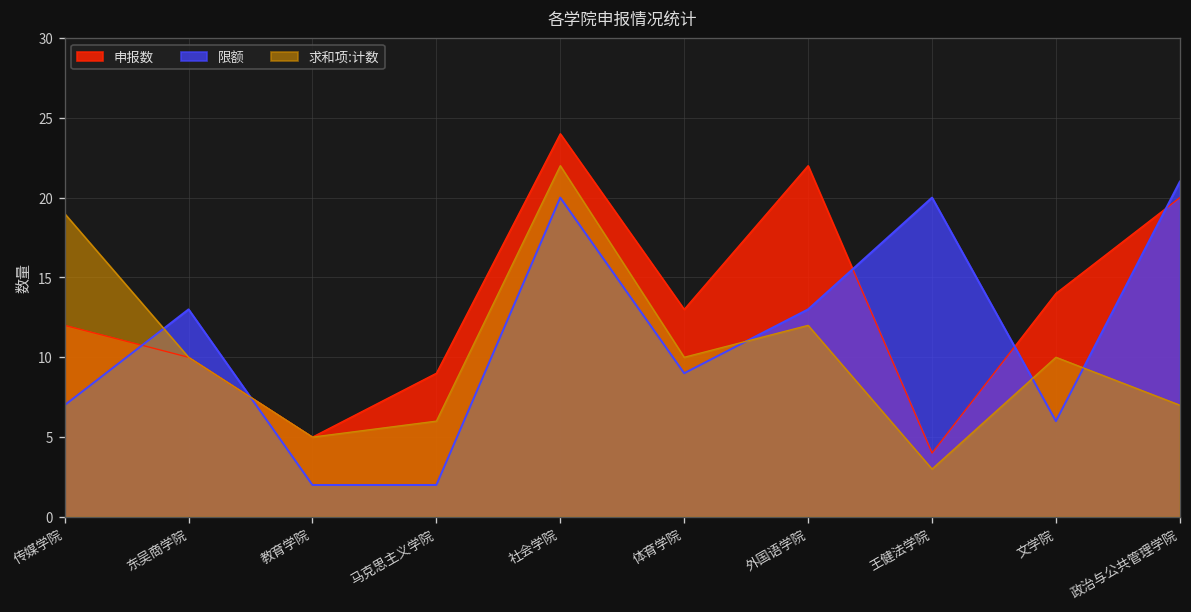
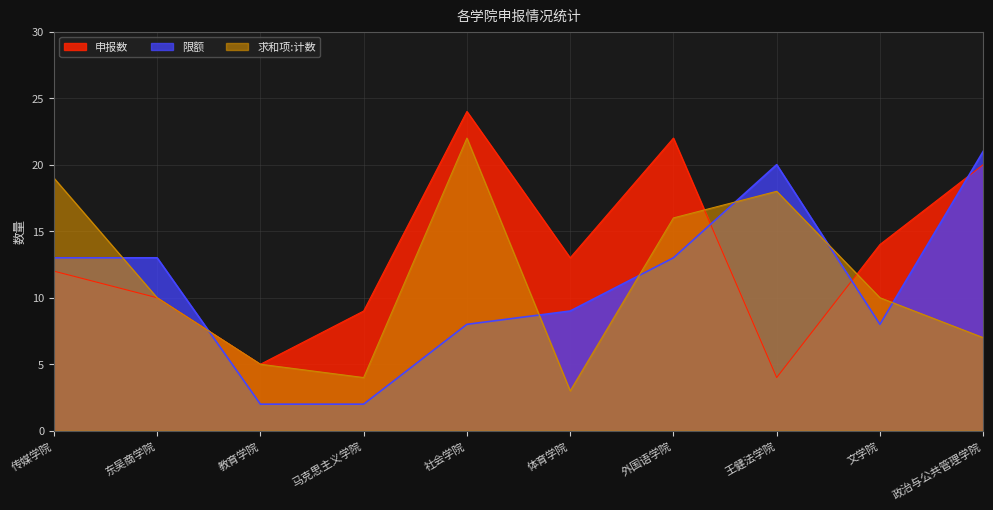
限额, 传媒学院: 7 -> 13
求和项:计数, 马克思主义学院: 6 -> 4
限额, 社会学院: 20 -> 8
求和项:计数, 体育学院: 10 -> 3
求和项:计数, 外国语学院: 12 -> 16
求和项:计数, 王健法学院: 3 -> 18
限额, 文学院: 6 -> 8
